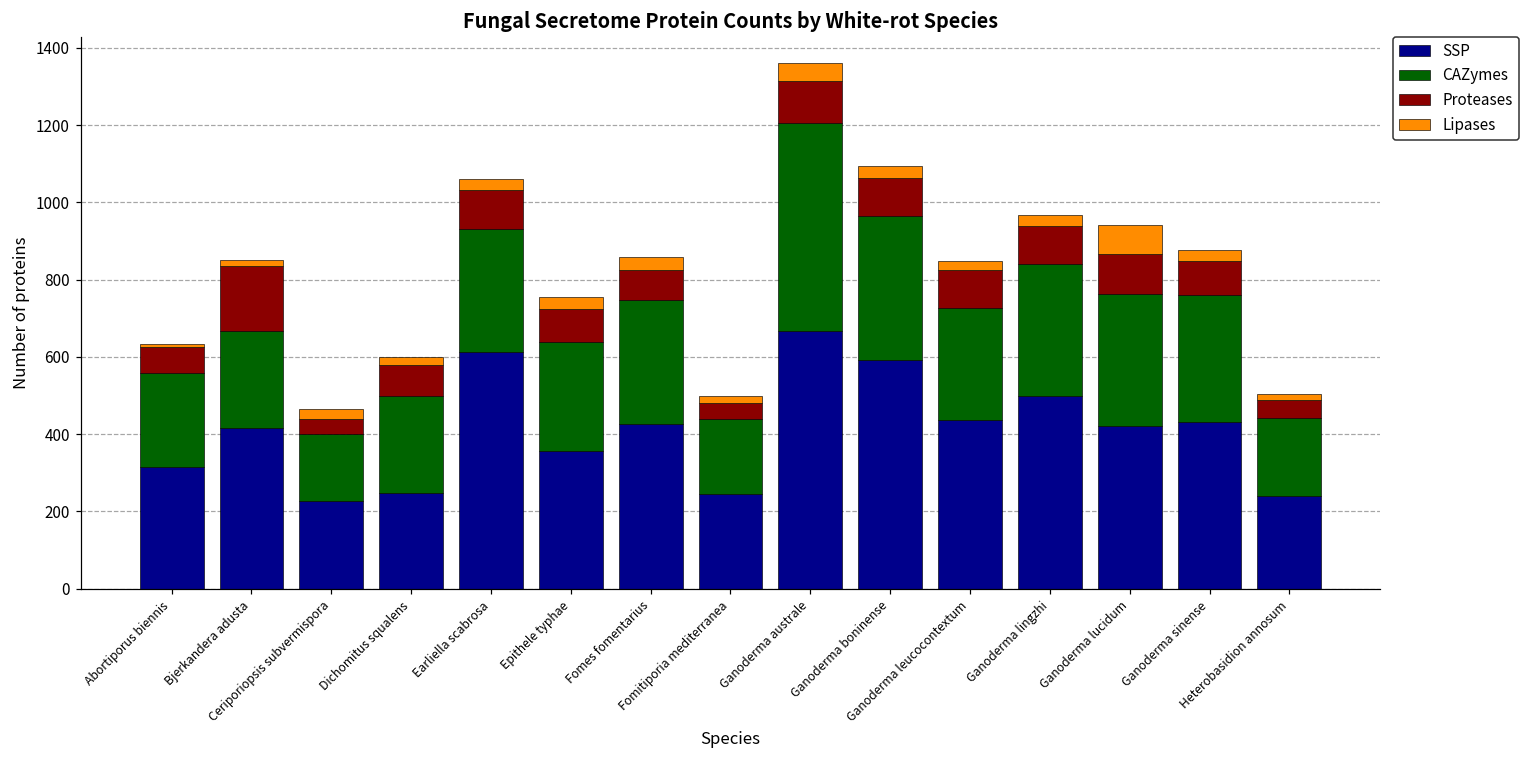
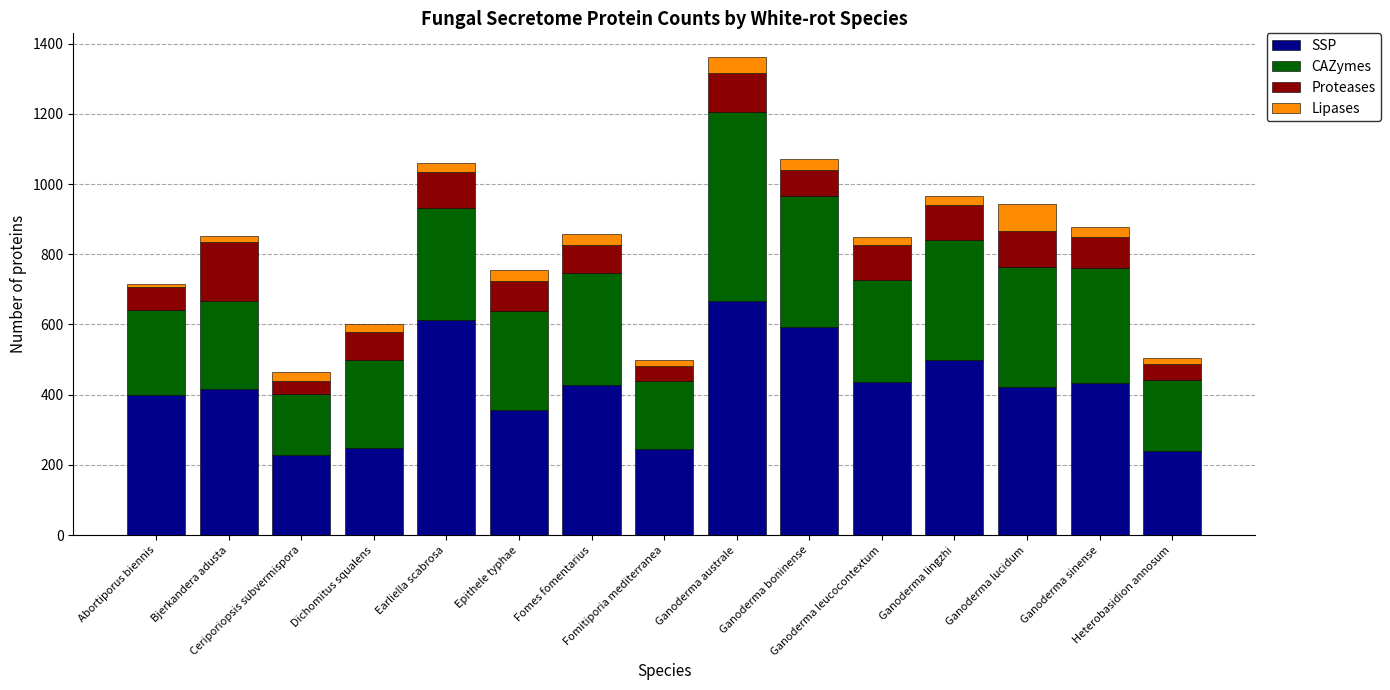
SSP, Abortiporus biennis: 320 -> 400
Proteases, Ganoderma boninense: 100 -> 70
